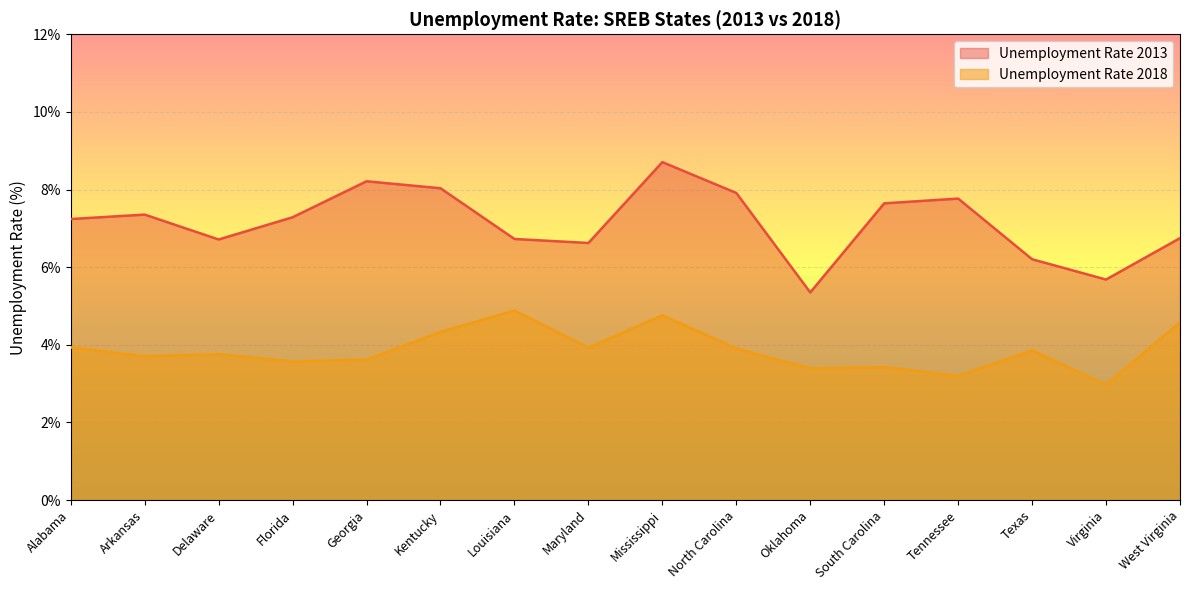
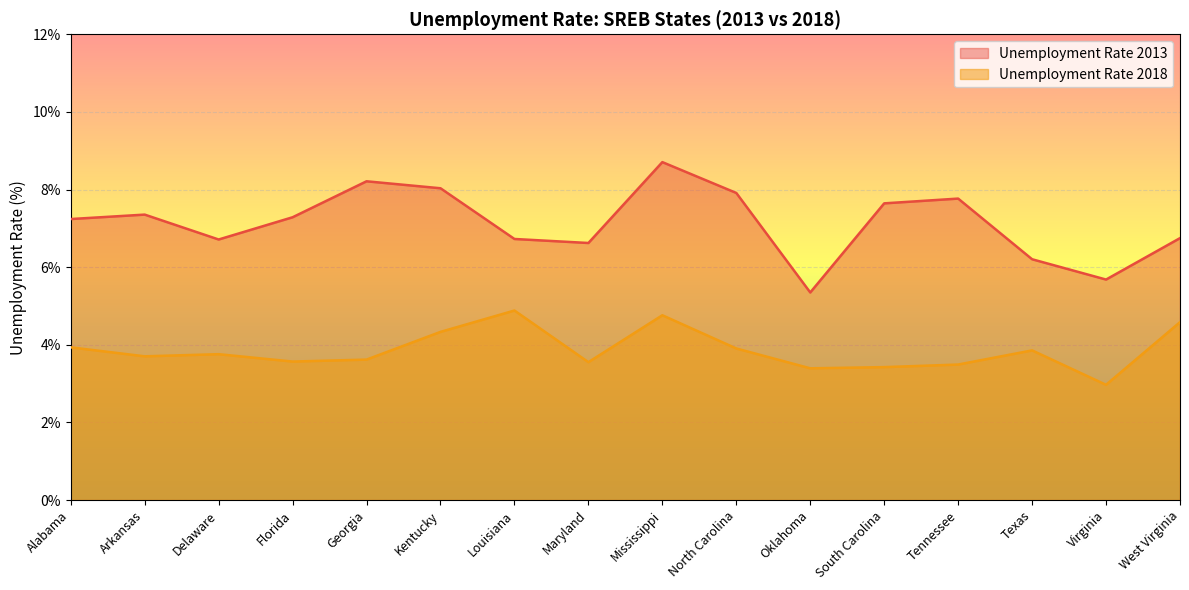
Unemployment Rate 2018, Maryland: 3.9% -> 3.6%
Unemployment Rate 2018, Tennessee: 3.2% -> 3.5%
